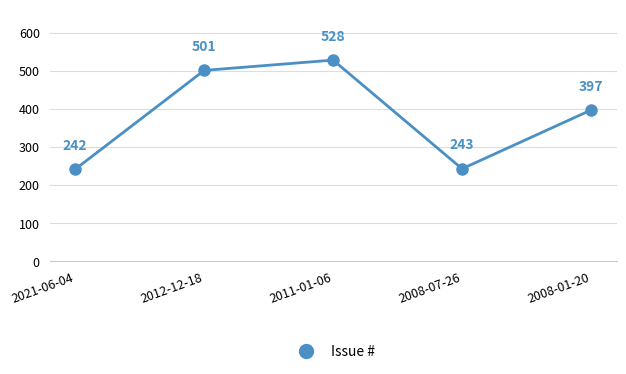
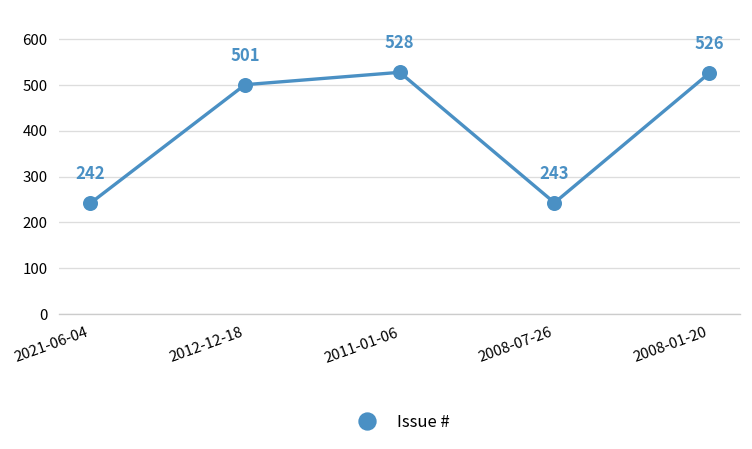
2008-01-20: 397 -> 526
